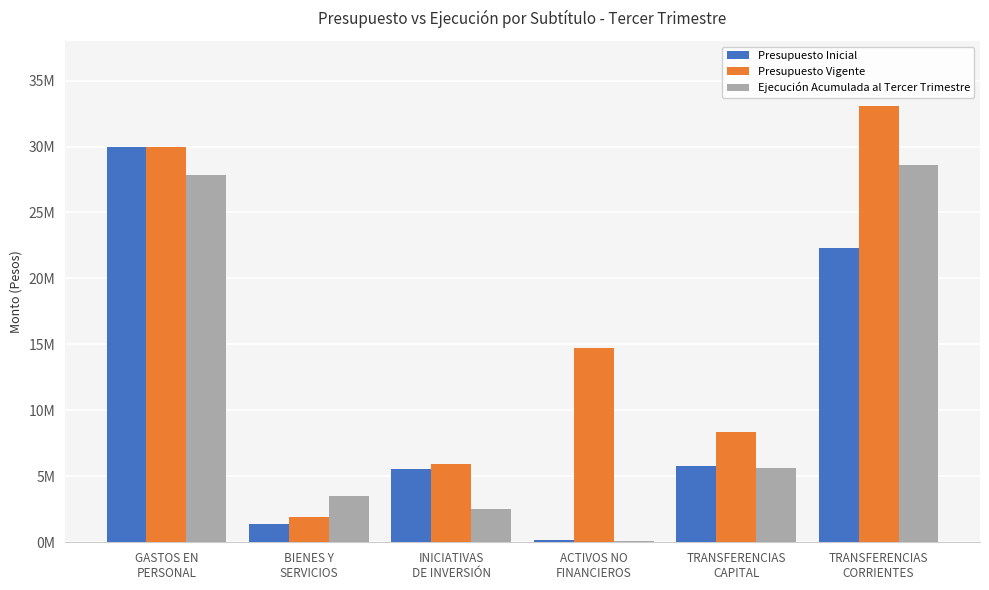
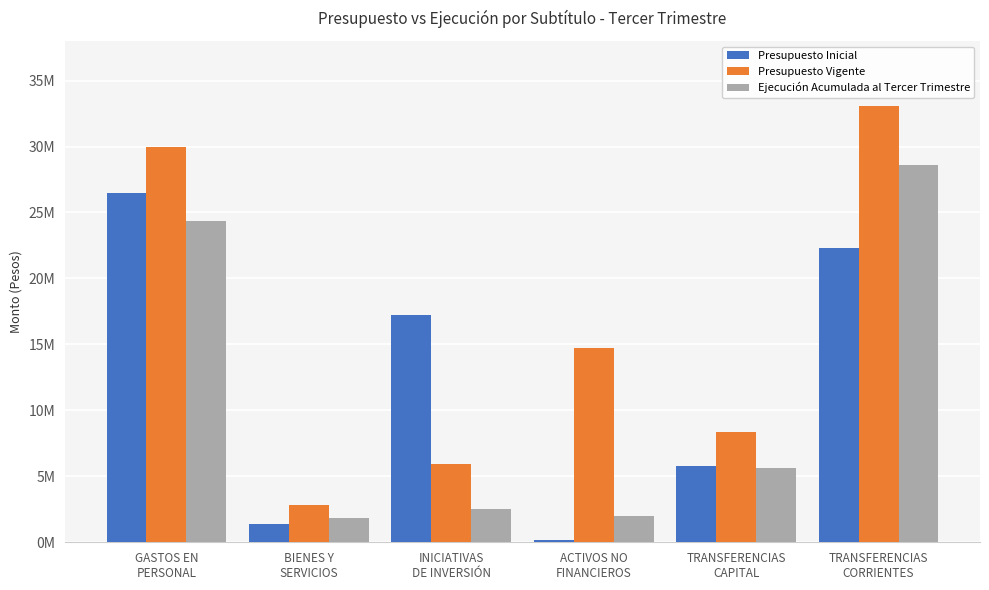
Presupuesto Inicial, GASTOS EN PERSONAL: 29900000 -> 26500000
Ejecución Acumulada al Tercer Trimestre, GASTOS EN PERSONAL: 27800000 -> 24400000
Presupuesto Vigente, BIENES Y SERVICIOS: 1900000 -> 2800000
Ejecución Acumulada al Tercer Trimestre, BIENES Y SERVICIOS: 3500000 -> 1800000
Presupuesto Inicial, INICIATIVAS DE INVERSIÓN: 5600000 -> 17200000
Ejecución Acumulada al Tercer Trimestre, ACTIVOS NO FINANCIEROS: 100000 -> 2000000
